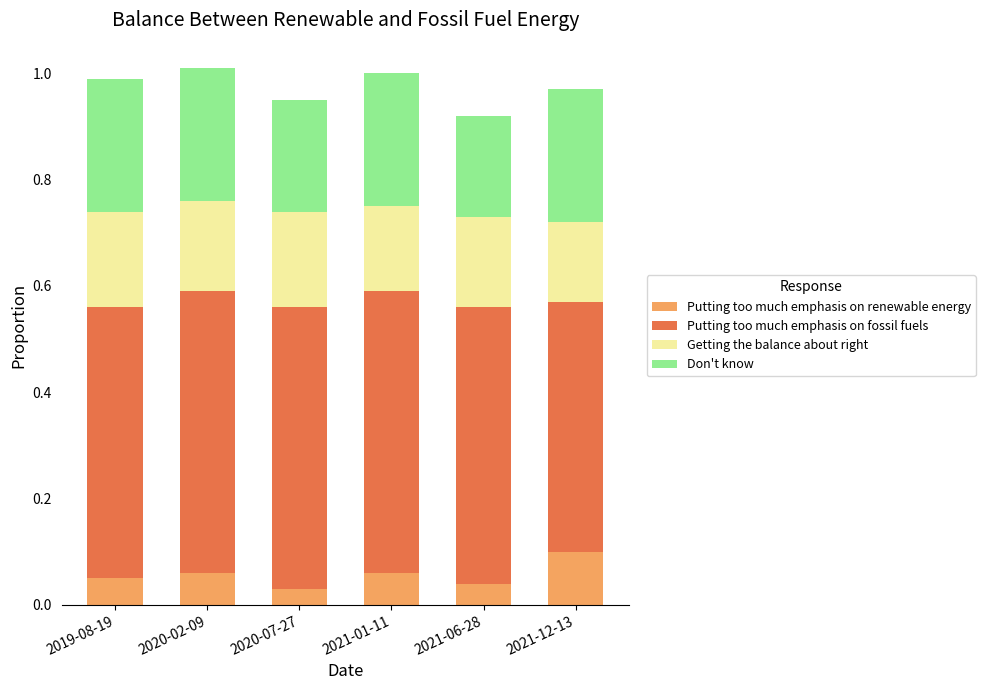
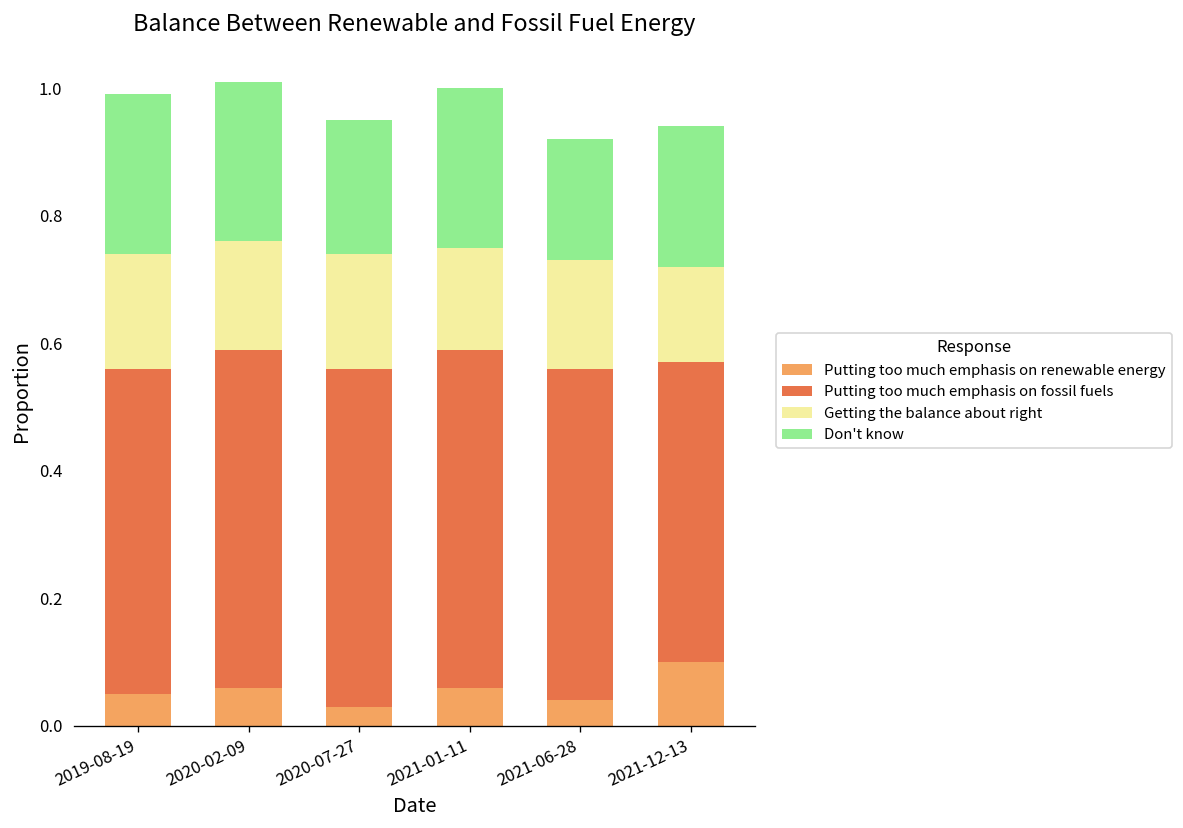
Don't know, 2021-12-13: 0.25 -> 0.22
